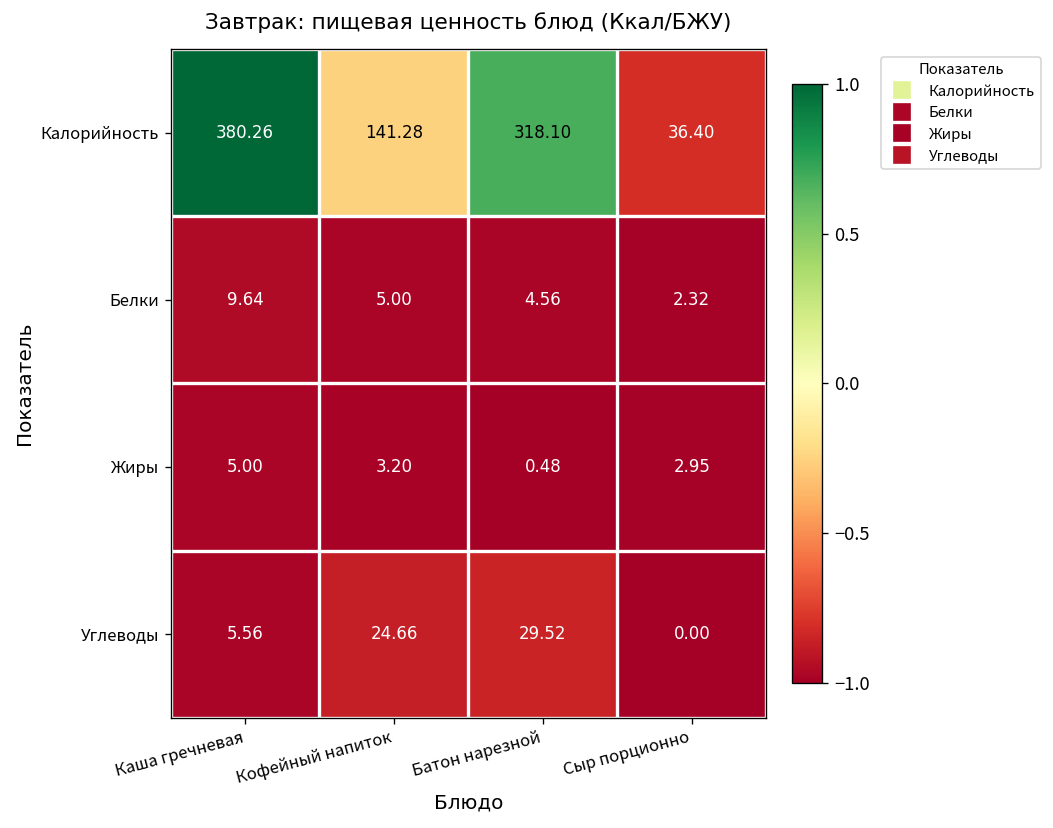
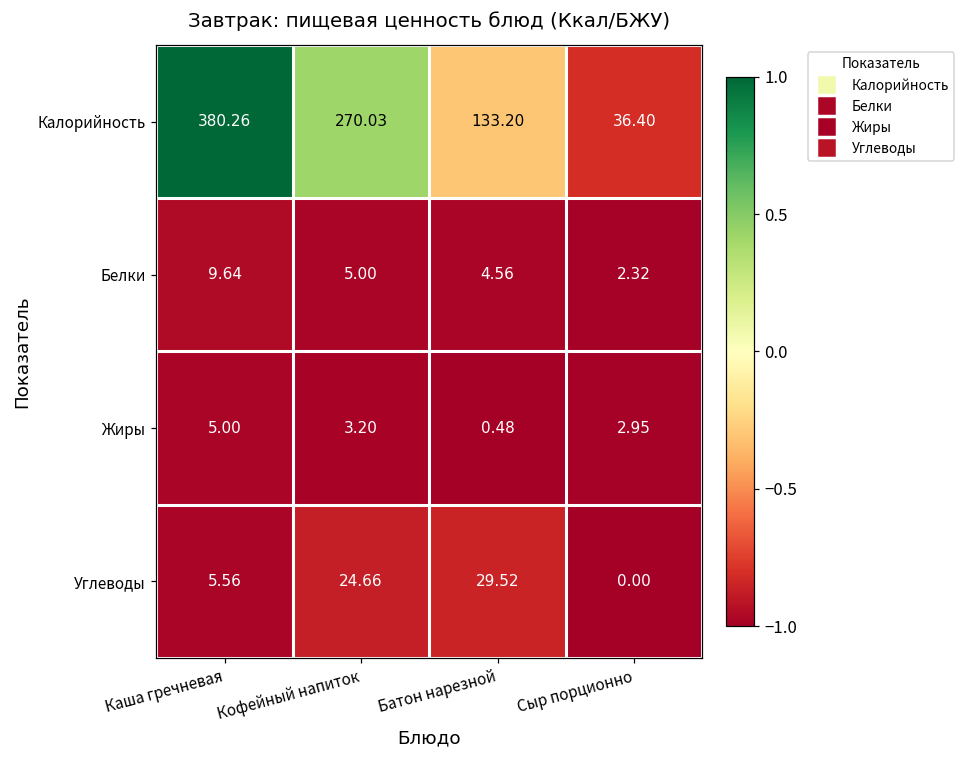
Калорийность, Кофейный напиток: 141.28 -> 270.03
Калорийность, Батон нарезной: 318.10 -> 133.20
